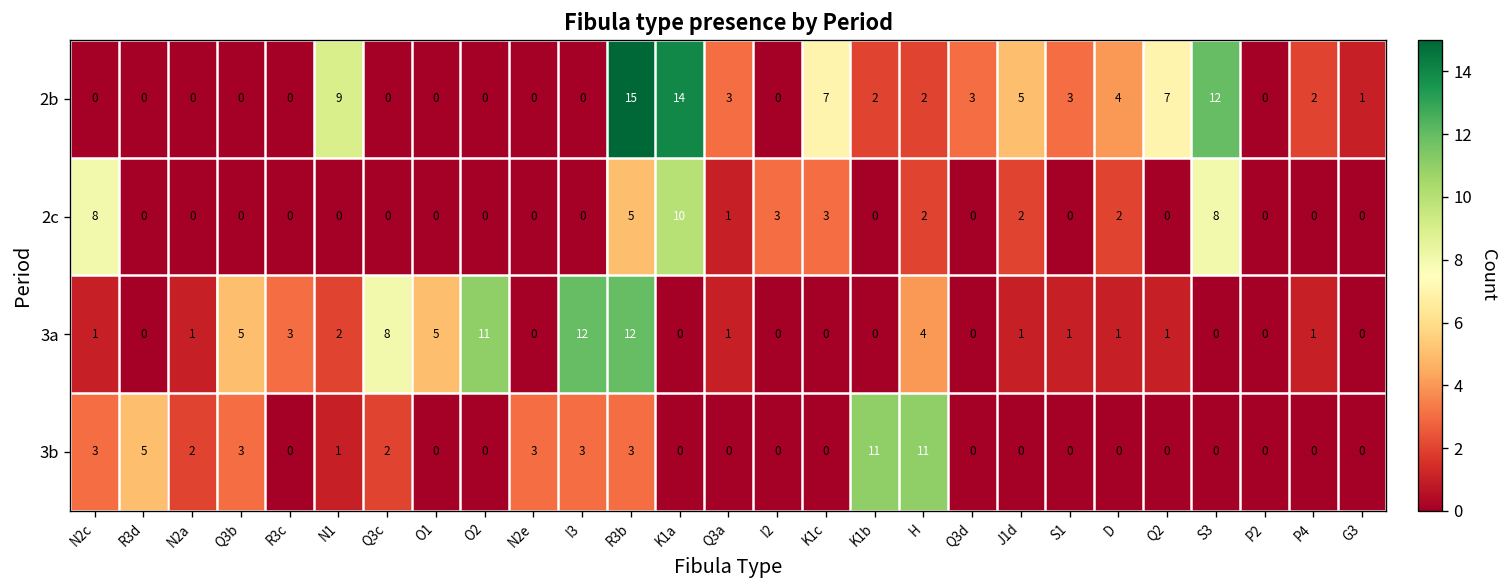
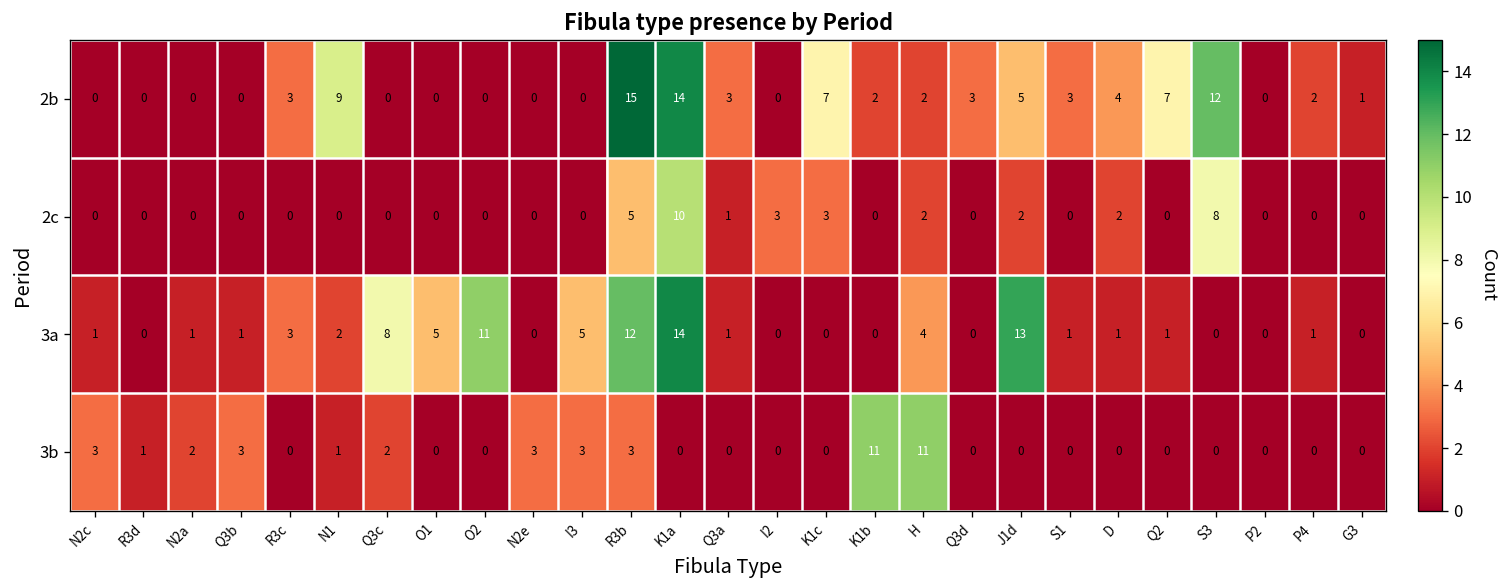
2b, R3c: 0 -> 3
2c, N2c: 8 -> 0
3a, Q3b: 5 -> 1
3a, I3: 12 -> 5
3a, K1a: 0 -> 14
3a, J1d: 1 -> 13
3b, R3d: 5 -> 1
